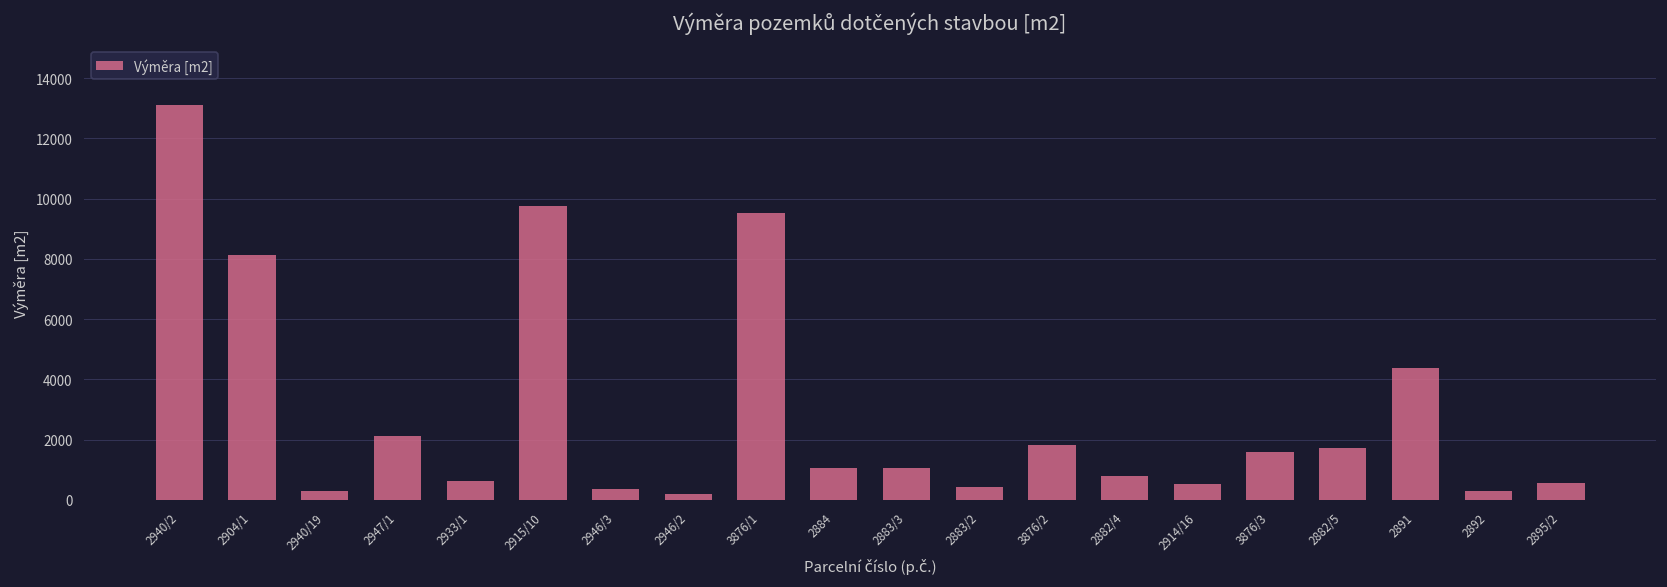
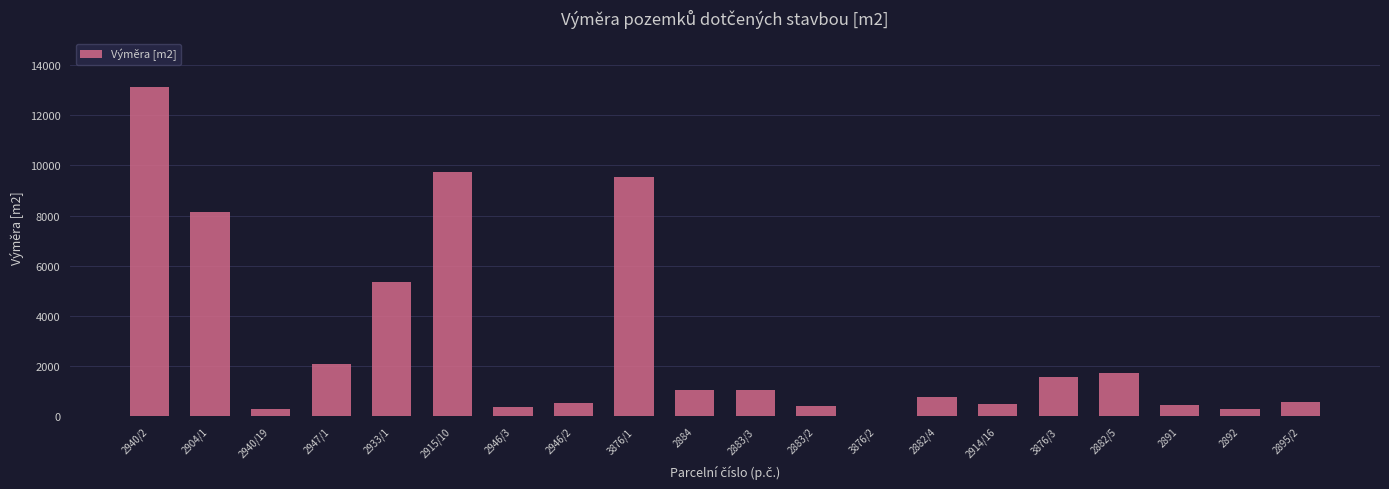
2933/1: 600 -> 5300
2946/2: 200 -> 500
3876/2: 1800 -> 0
2891: 4400 -> 500
